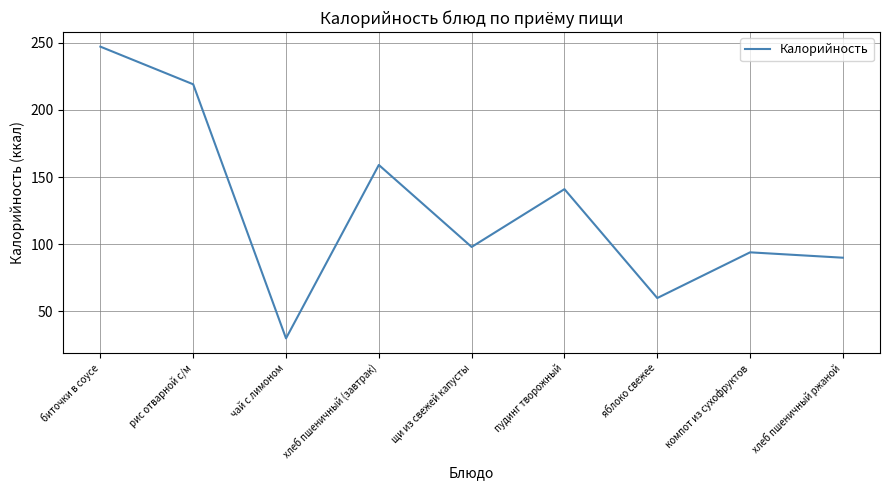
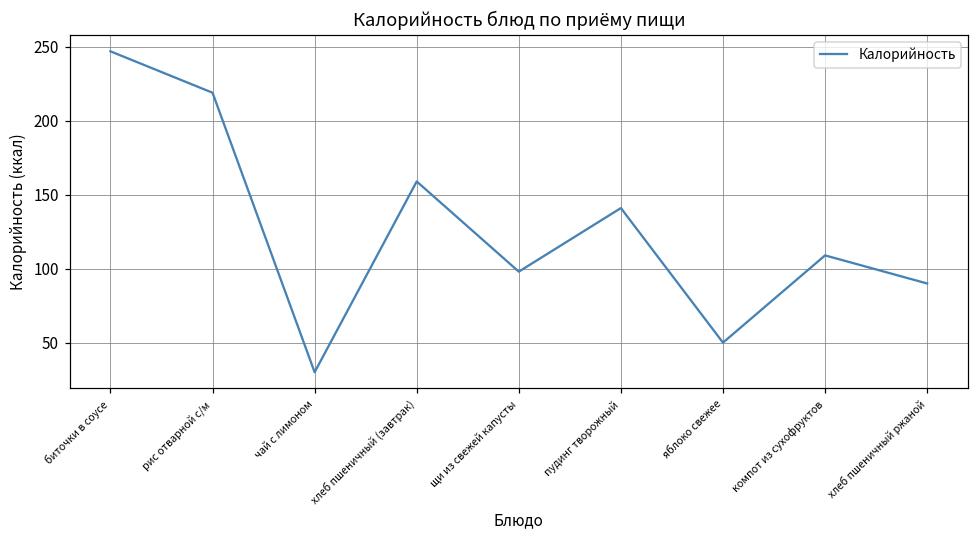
яблоко свежее: 60 -> 50
компот из сухофруктов: 94 -> 109
